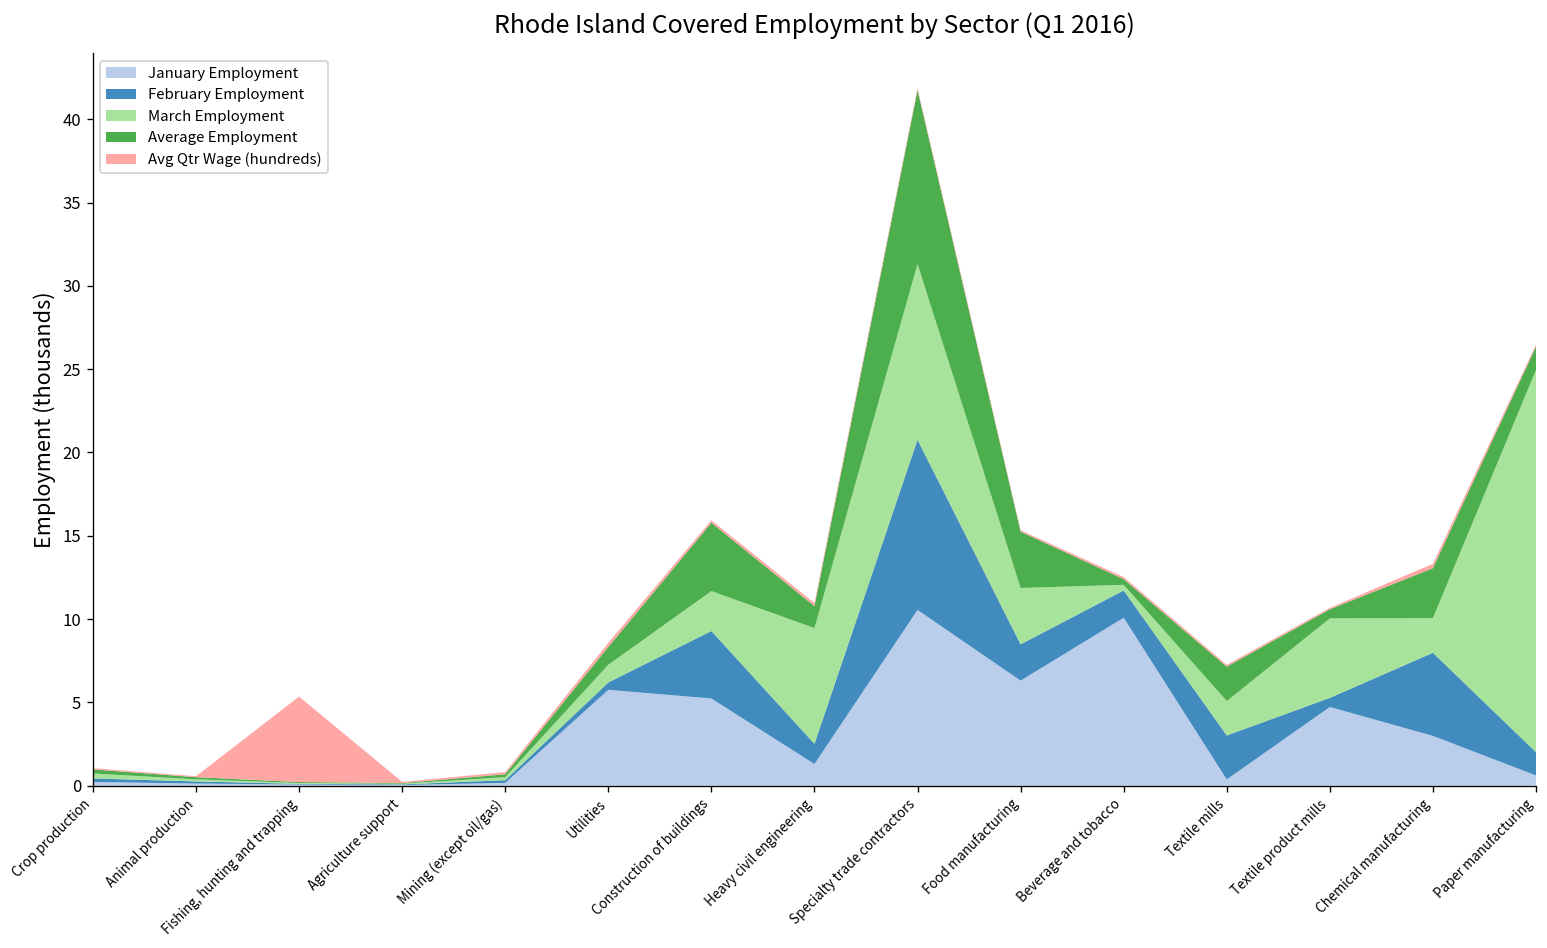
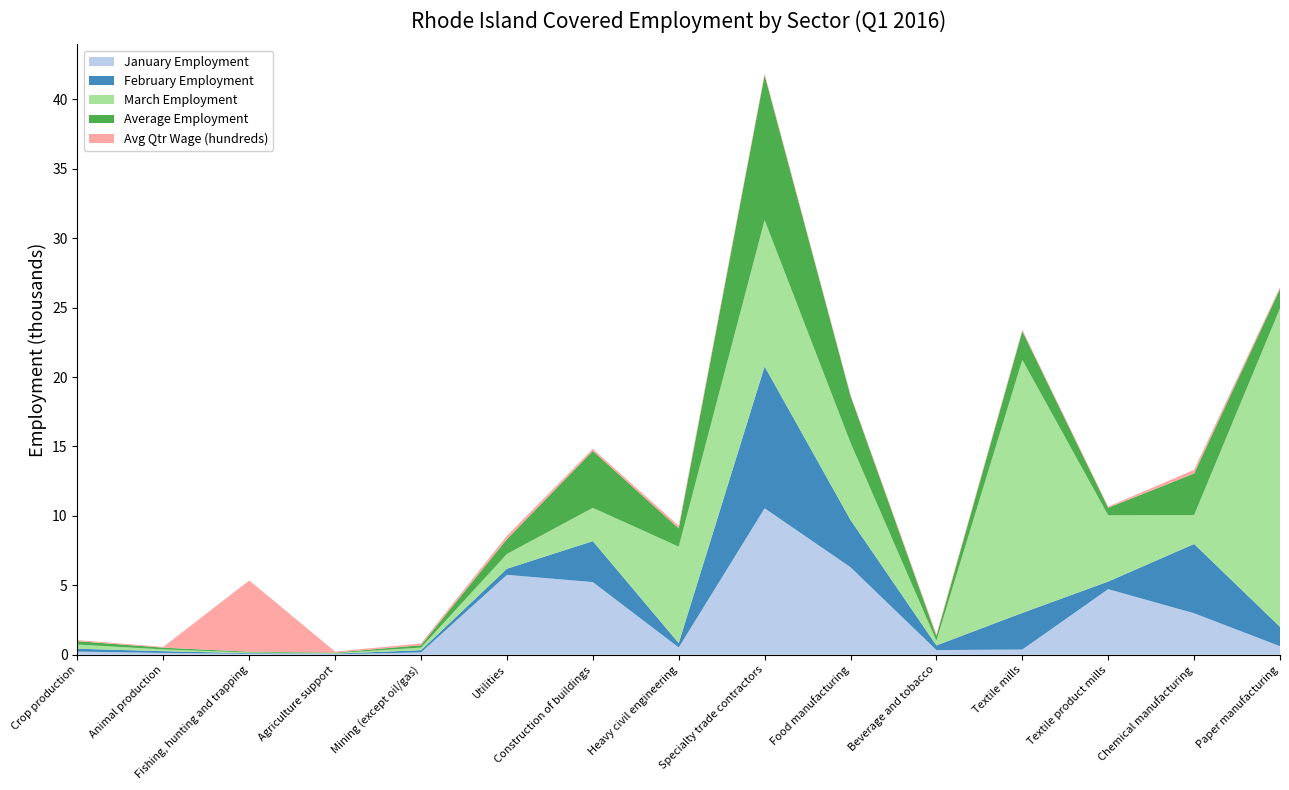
February Employment, Construction of buildings: 4.0 -> 2.9
January Employment, Heavy civil engineering: 1.3 -> 0.5
February Employment, Heavy civil engineering: 1.2 -> 0.3
February Employment, Food manufacturing: 2.2 -> 3.4
March Employment, Food manufacturing: 3.4 -> 5.6
January Employment, Beverage and tobacco: 10.1 -> 0.3
February Employment, Beverage and tobacco: 1.6 -> 0.3
March Employment, Textile mills: 2.1 -> 18.2
